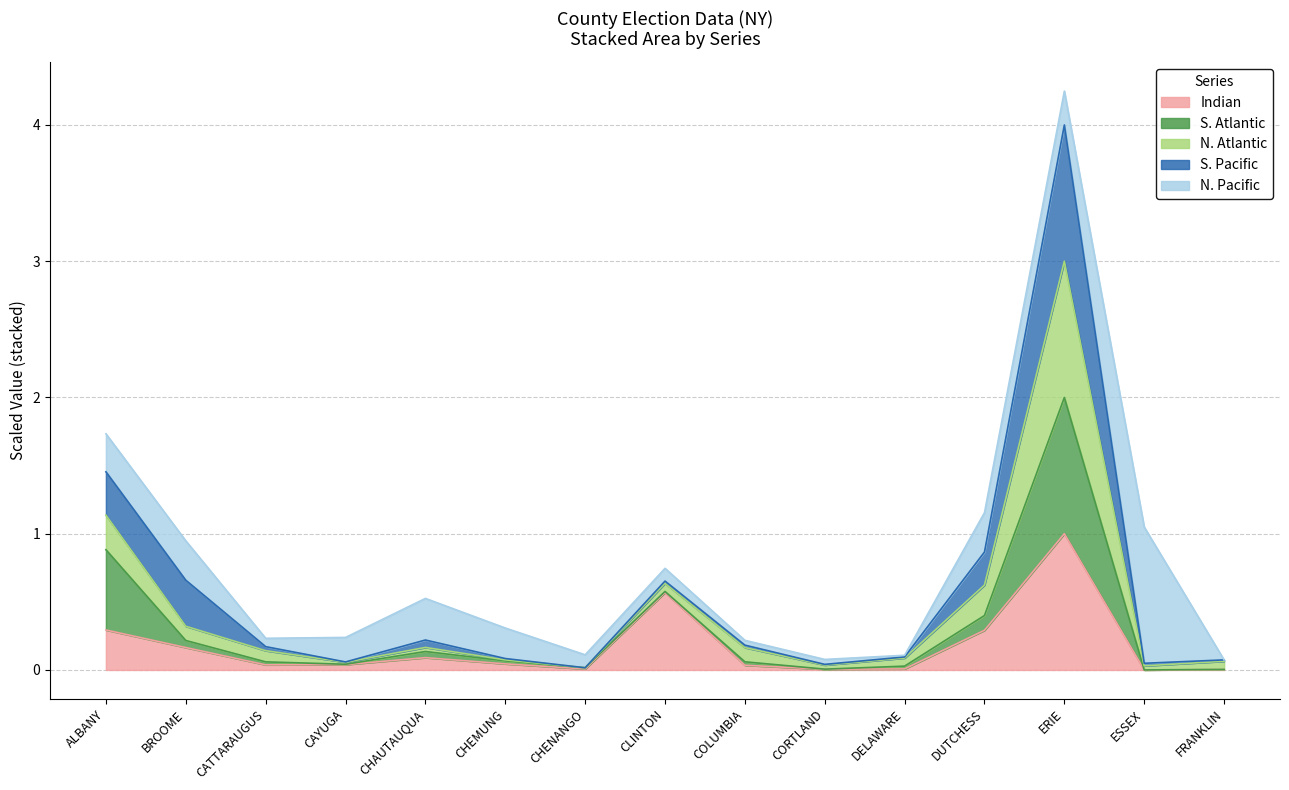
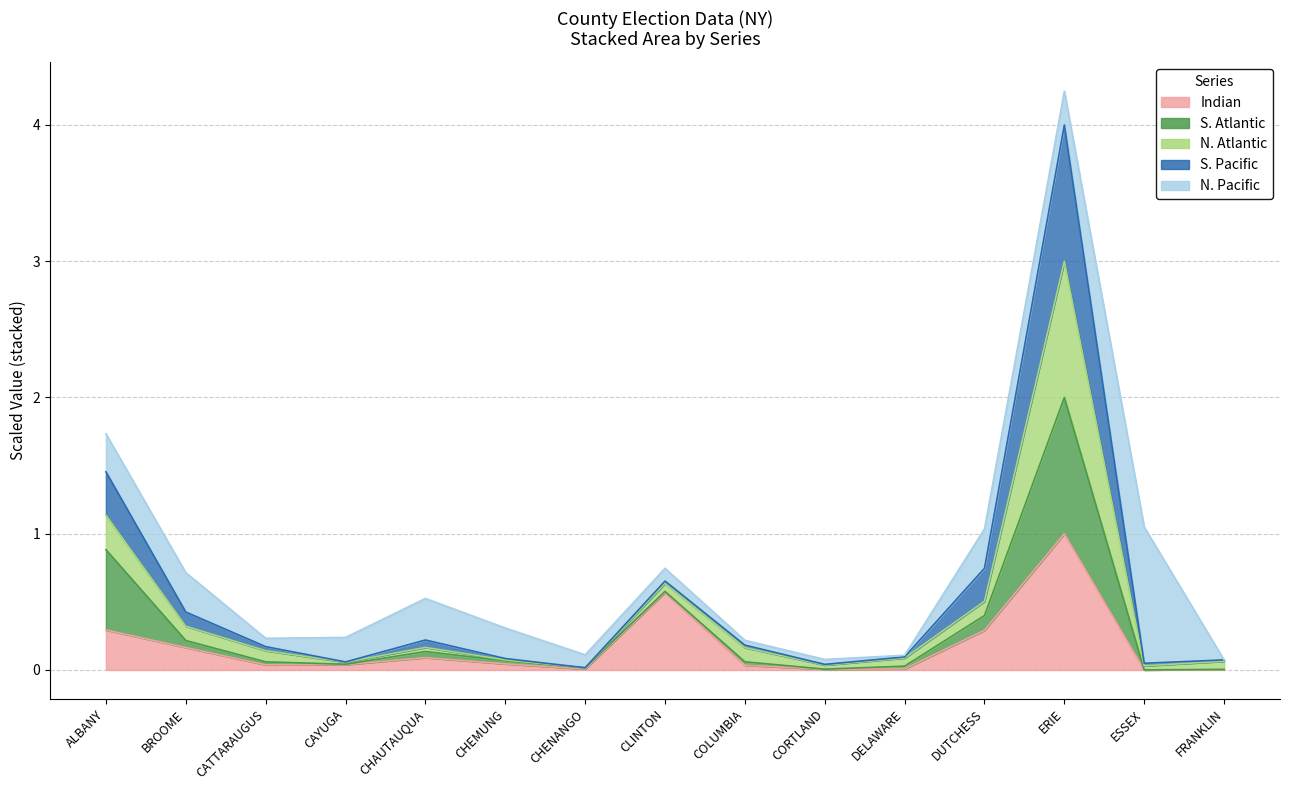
S. Pacific, BROOME: 0.34 -> 0.10
N. Atlantic, DUTCHESS: 0.22 -> 0.10
